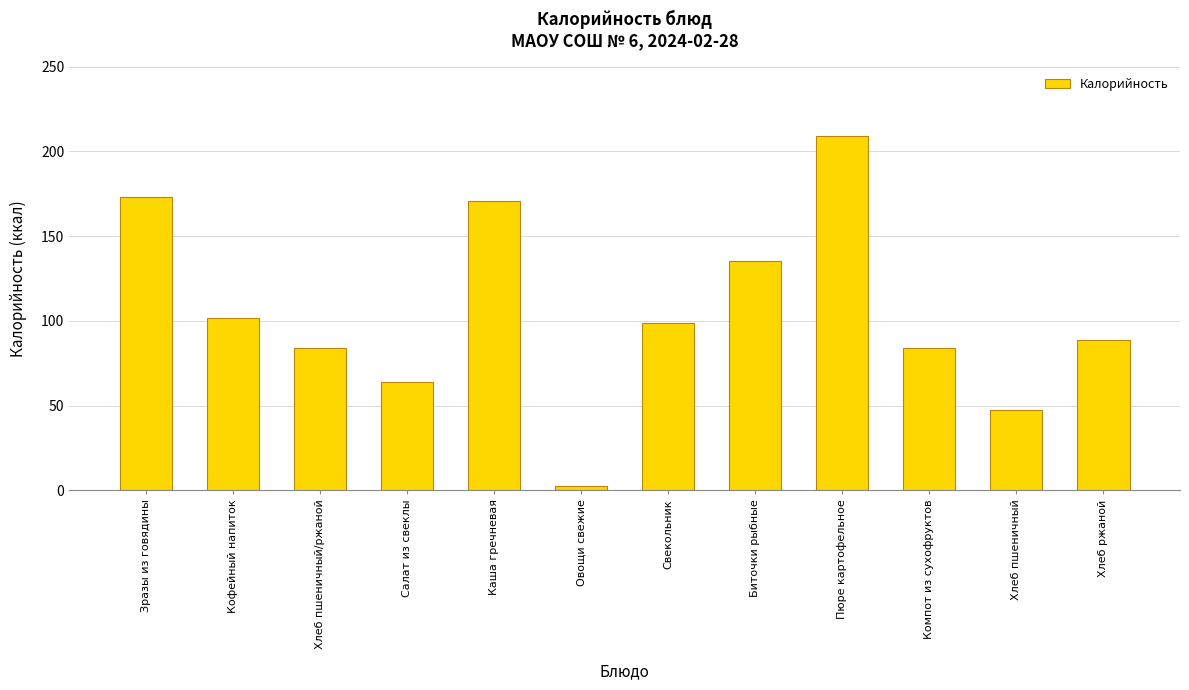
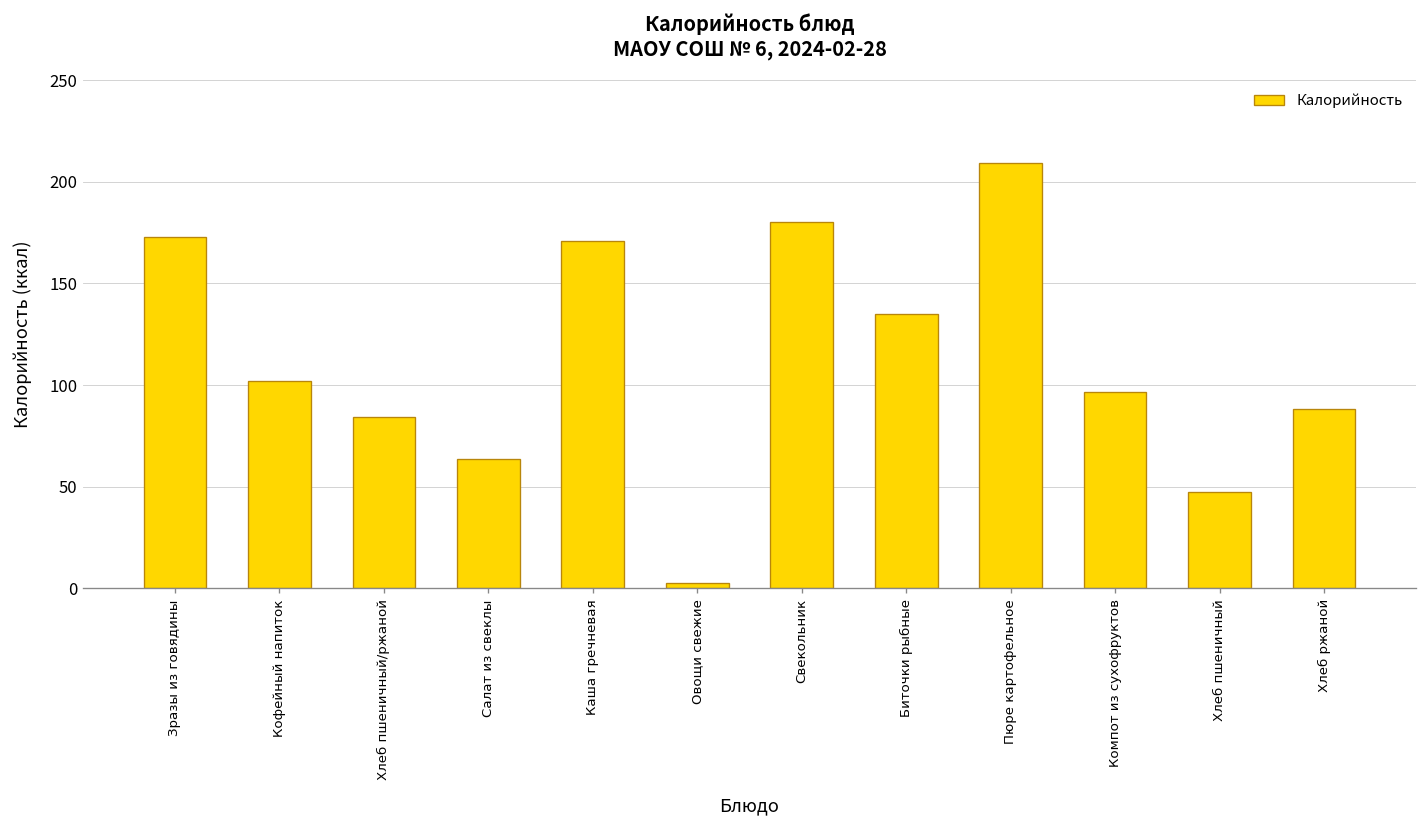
Свекольник: 99 -> 180
Компот из сухофруктов: 84 -> 96
